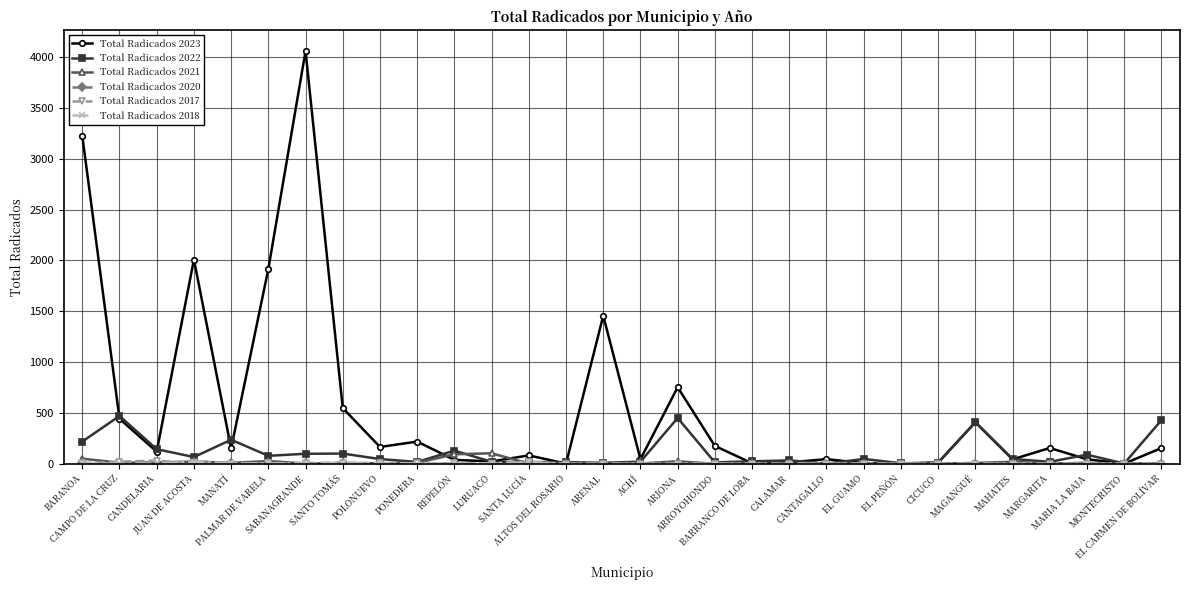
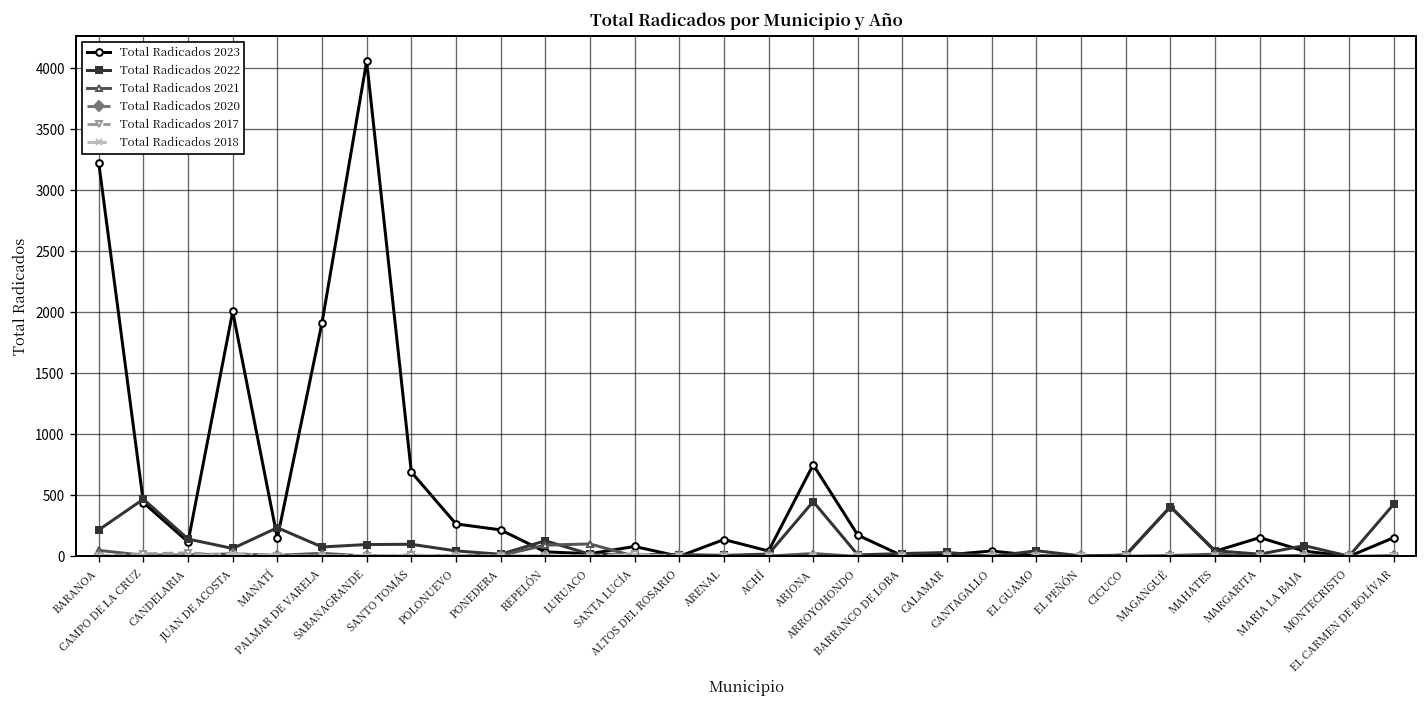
Total Radicados 2023, SANTO TOMÁS: 550 -> 690
Total Radicados 2023, POLONUEVO: 170 -> 270
Total Radicados 2023, ARENAL: 1460 -> 140
